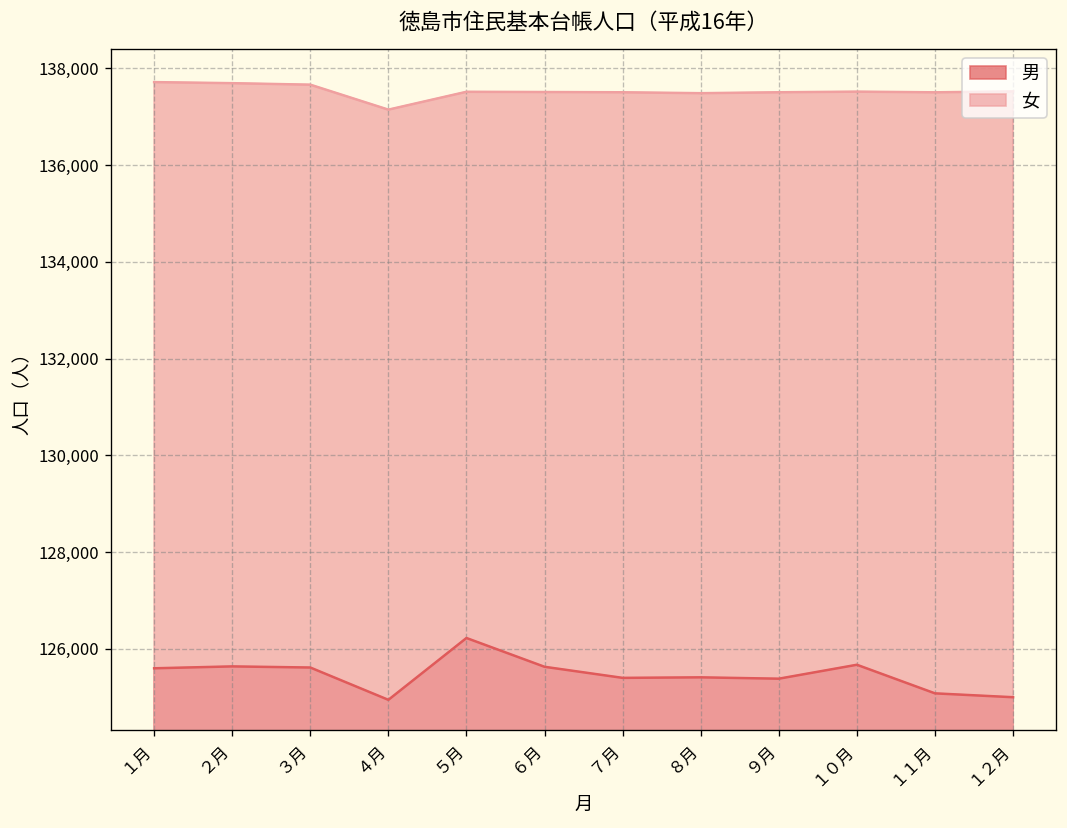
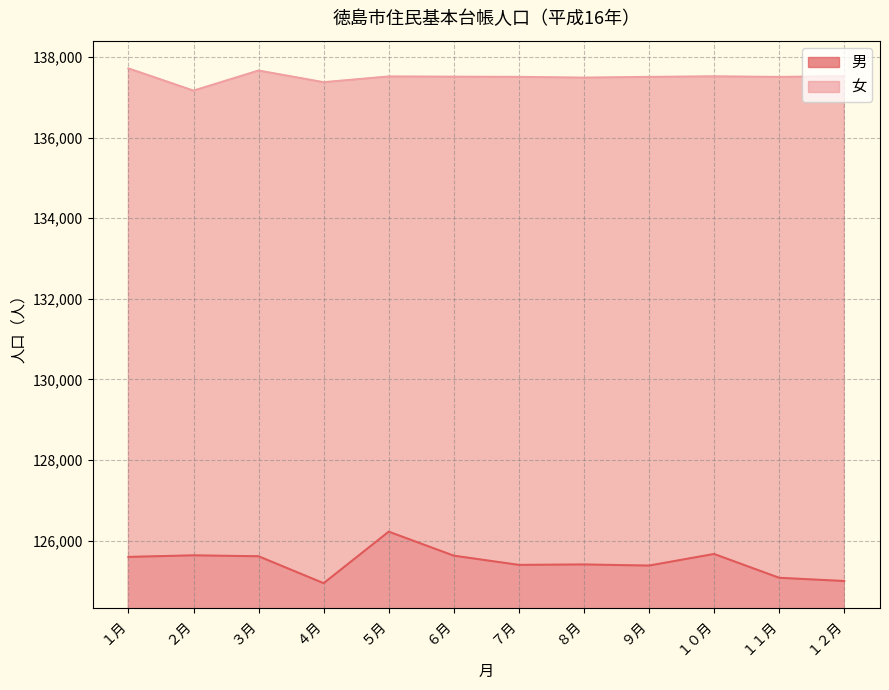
女, ２月: 137,700 -> 137,200
女, ４月: 137,100 -> 137,400
